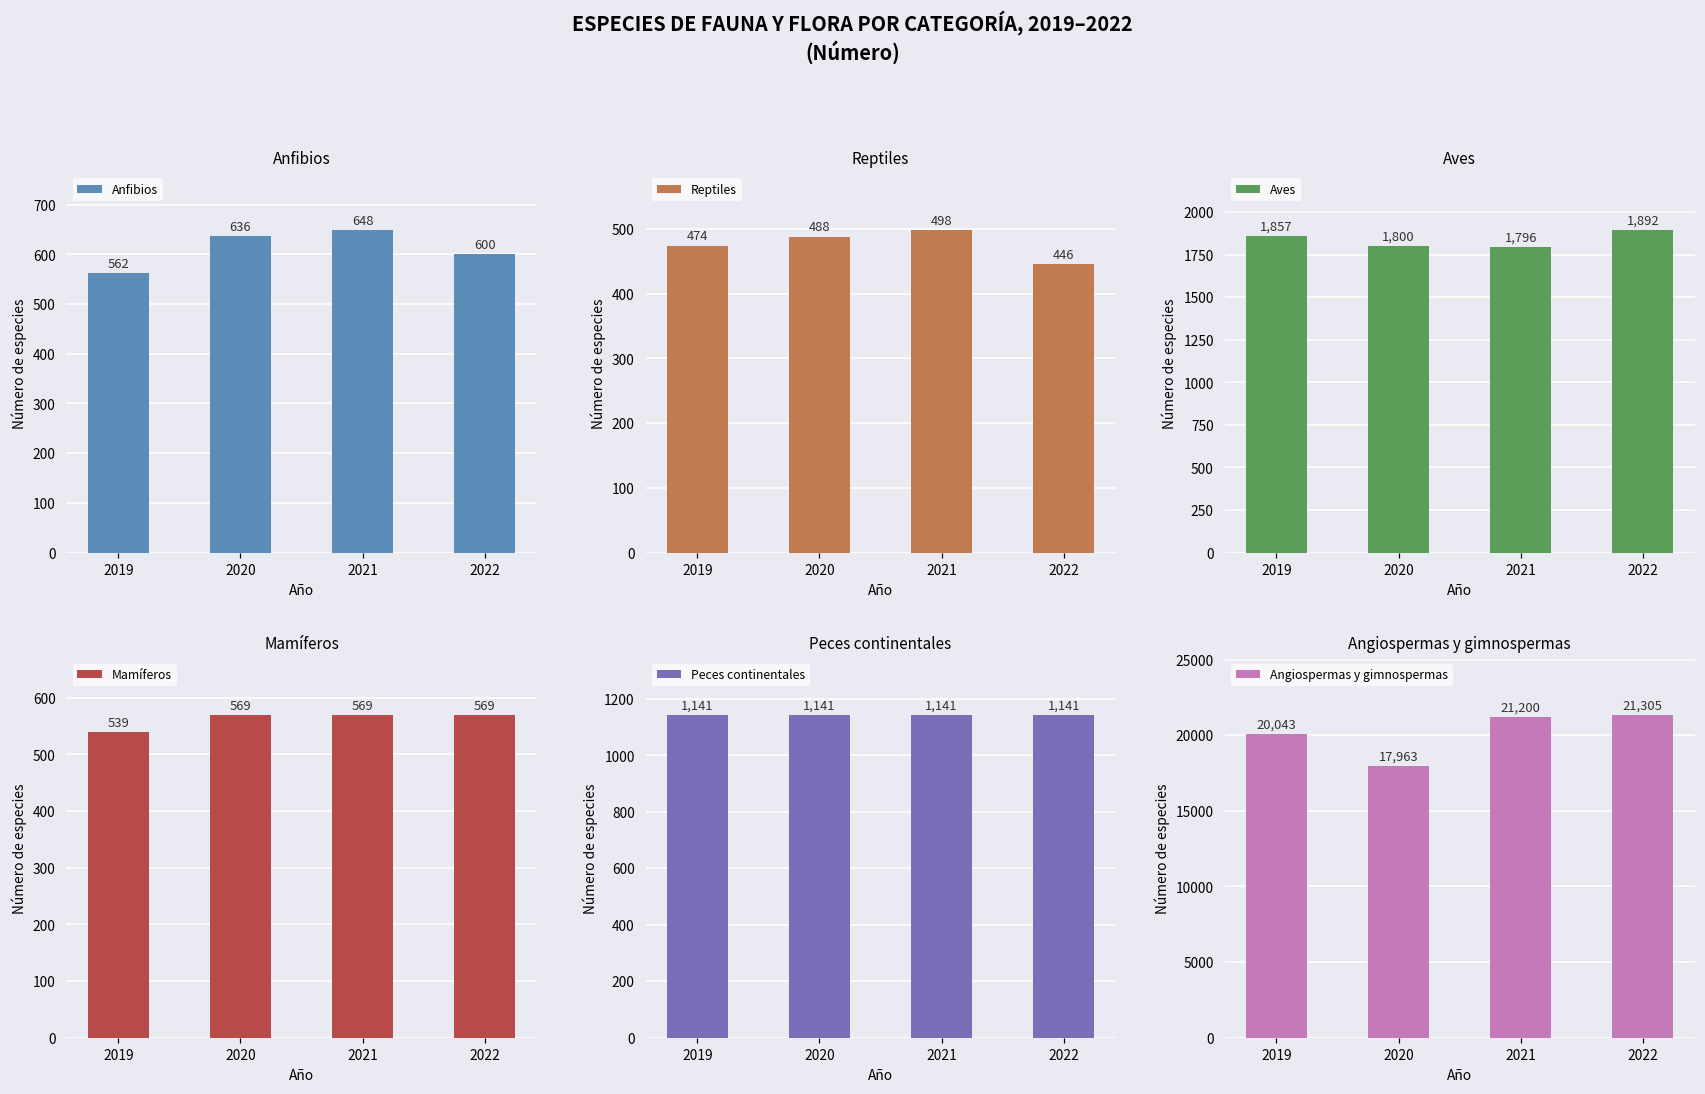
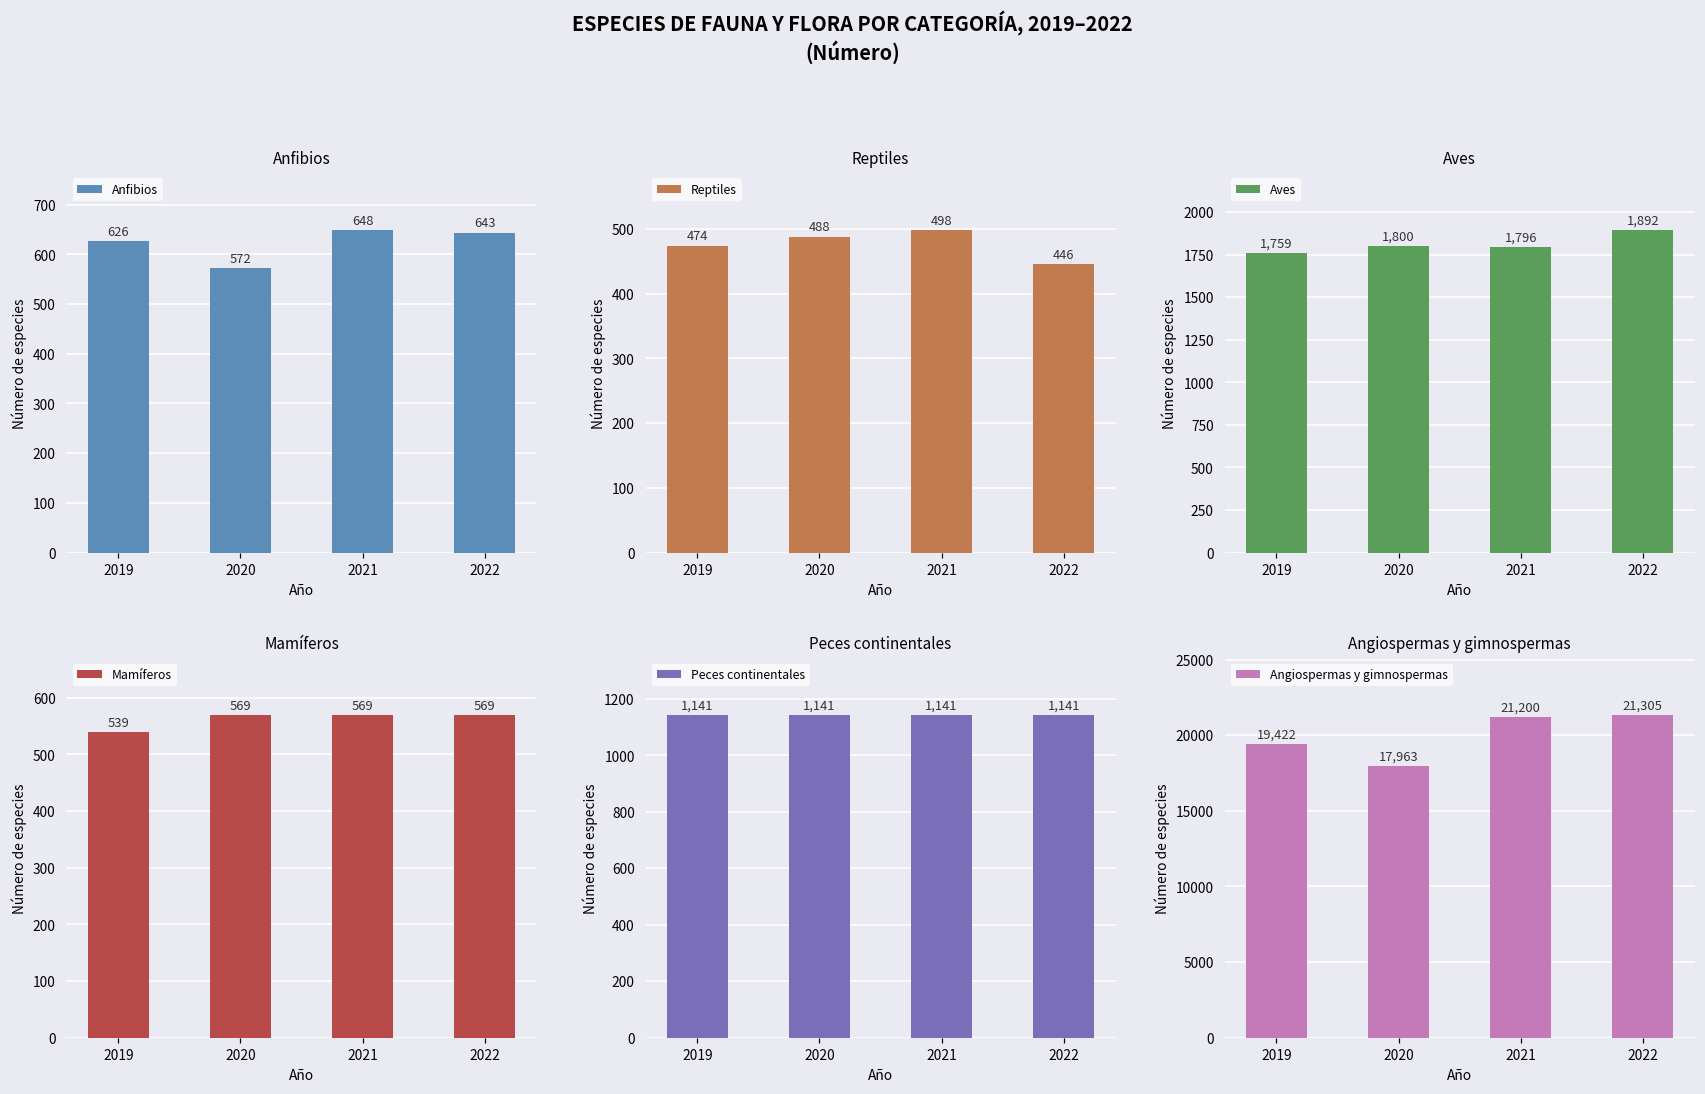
Anfibios, 2019: 562 -> 626
Anfibios, 2020: 636 -> 572
Anfibios, 2022: 600 -> 643
Aves, 2019: 1,857 -> 1,759
Angiospermas y gimnospermas, 2019: 20,043 -> 19,422
